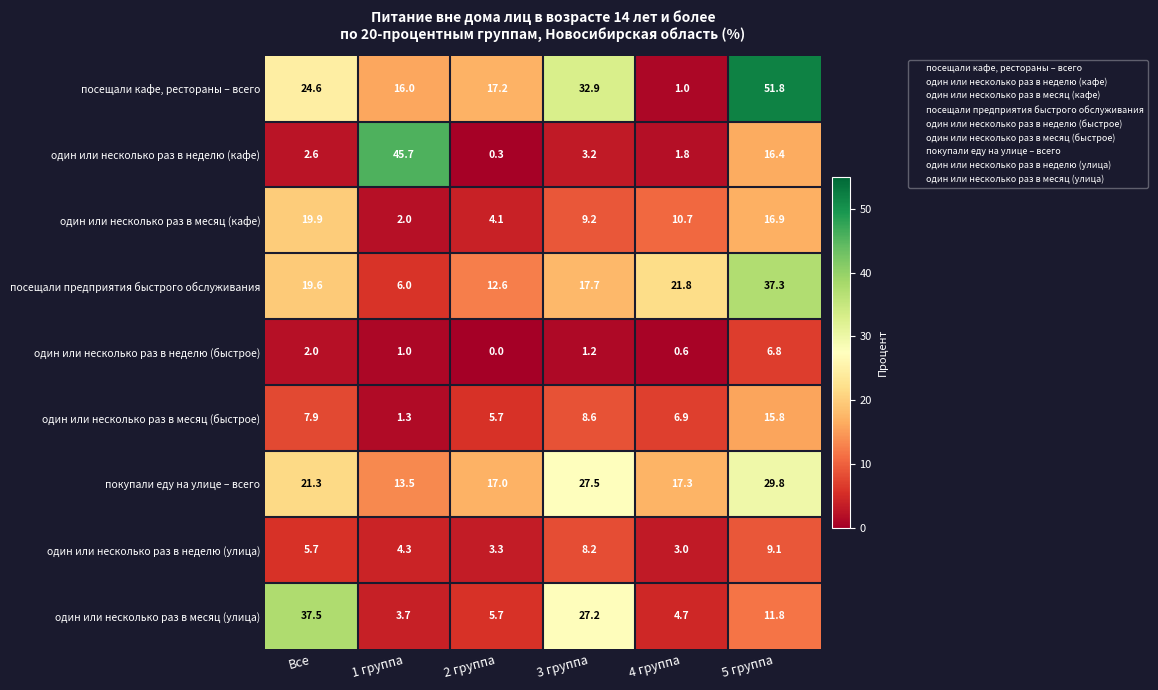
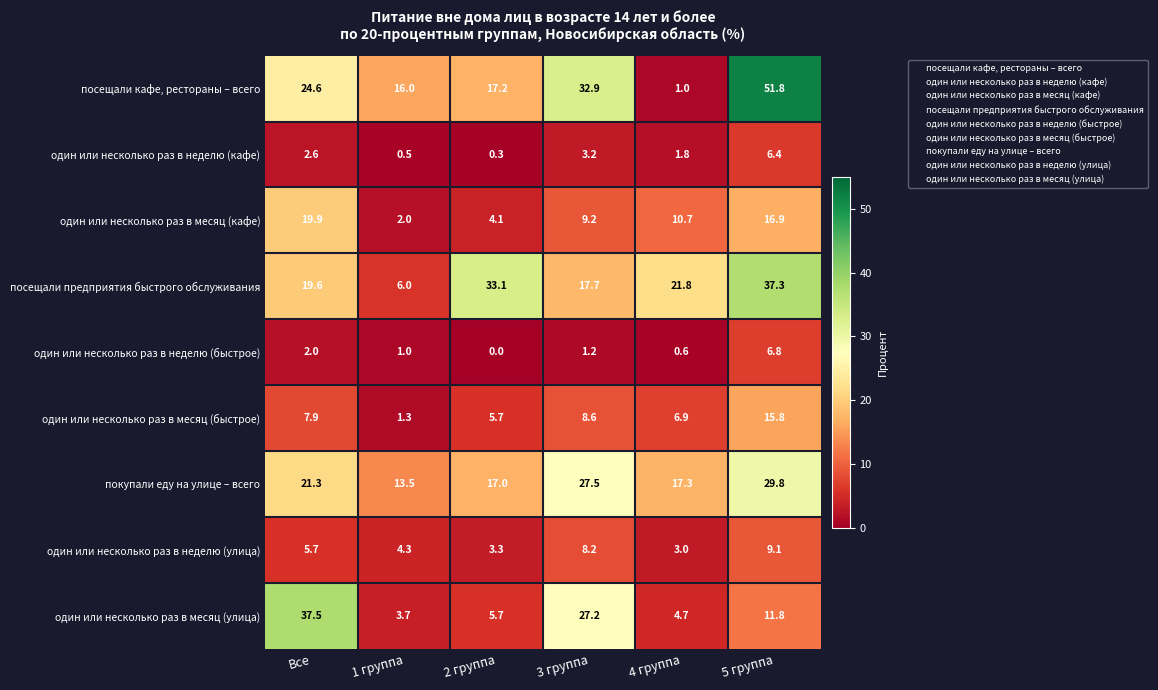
один или несколько раз в неделю (кафе), 1 группа: 45.7 -> 0.5
один или несколько раз в неделю (кафе), 5 группа: 16.4 -> 6.4
посещали предприятия быстрого обслуживания, 2 группа: 12.6 -> 33.1
